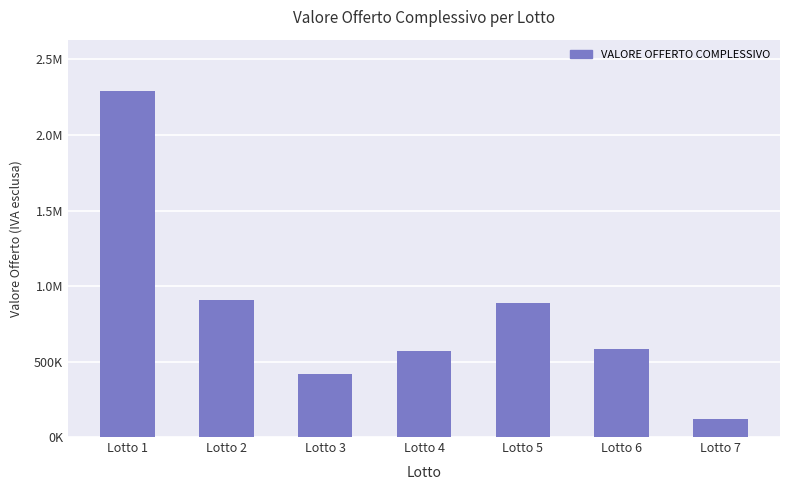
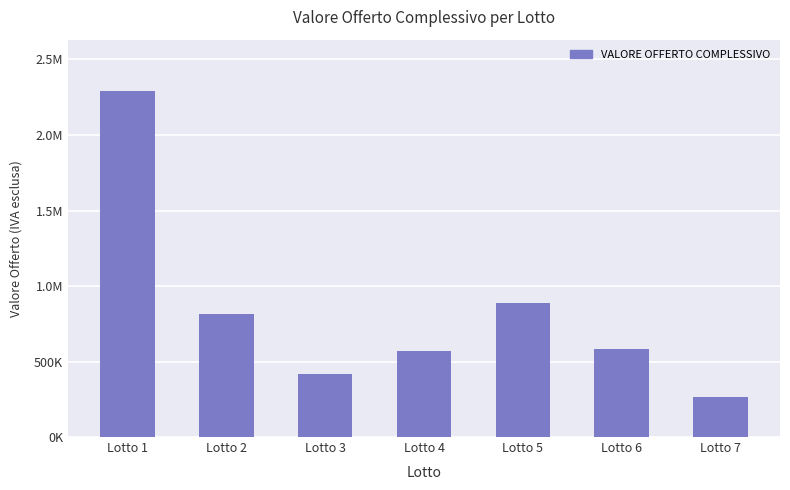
Lotto 2: 910000 -> 810000
Lotto 7: 120000 -> 260000
